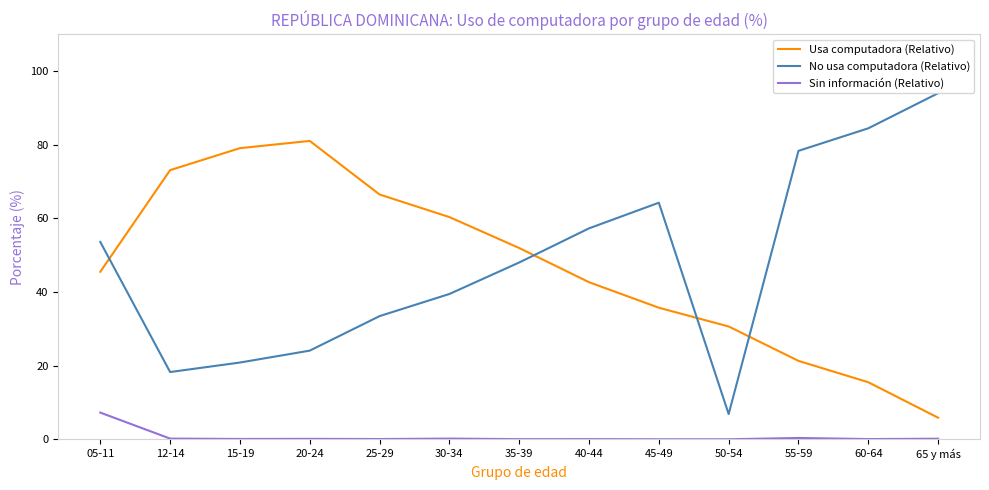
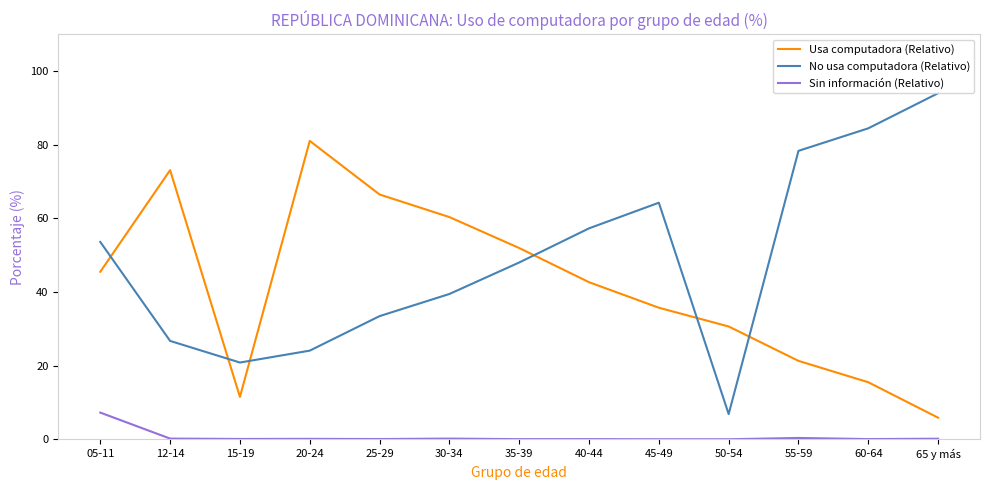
No usa computadora (Relativo), 12-14: 18 -> 27
Usa computadora (Relativo), 15-19: 79 -> 12
